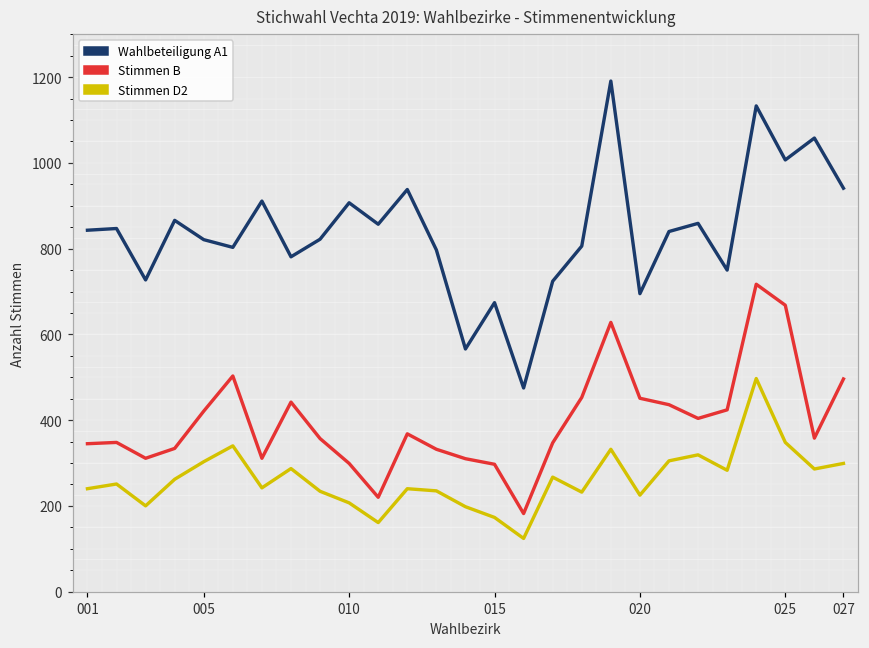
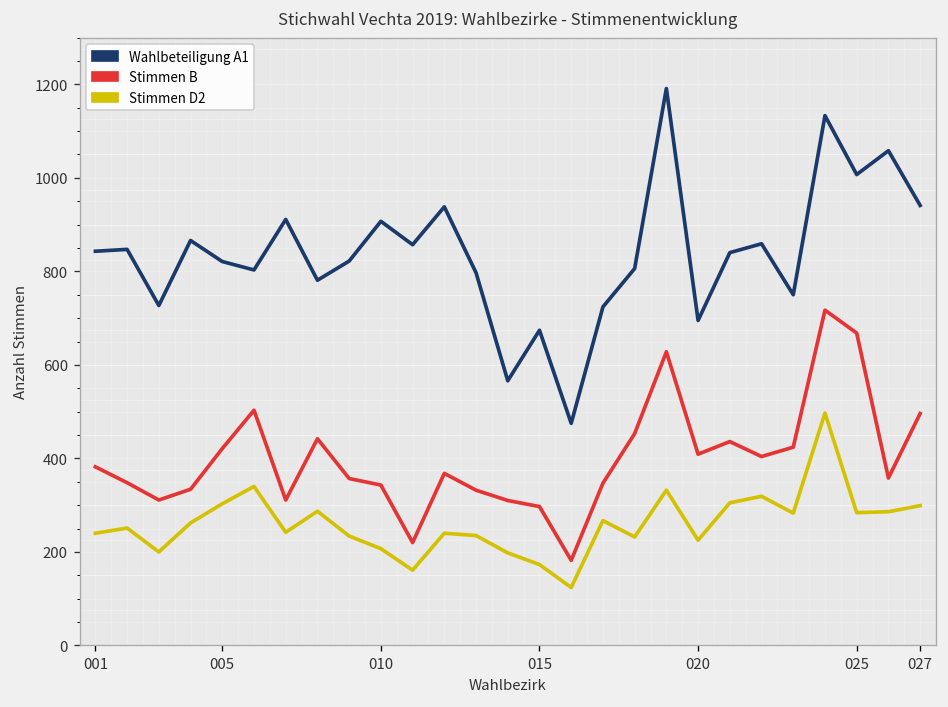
Stimmen B, 001: 350 -> 380
Stimmen B, 010: 300 -> 340
Stimmen B, 020: 450 -> 410
Stimmen D2, 025: 350 -> 280
